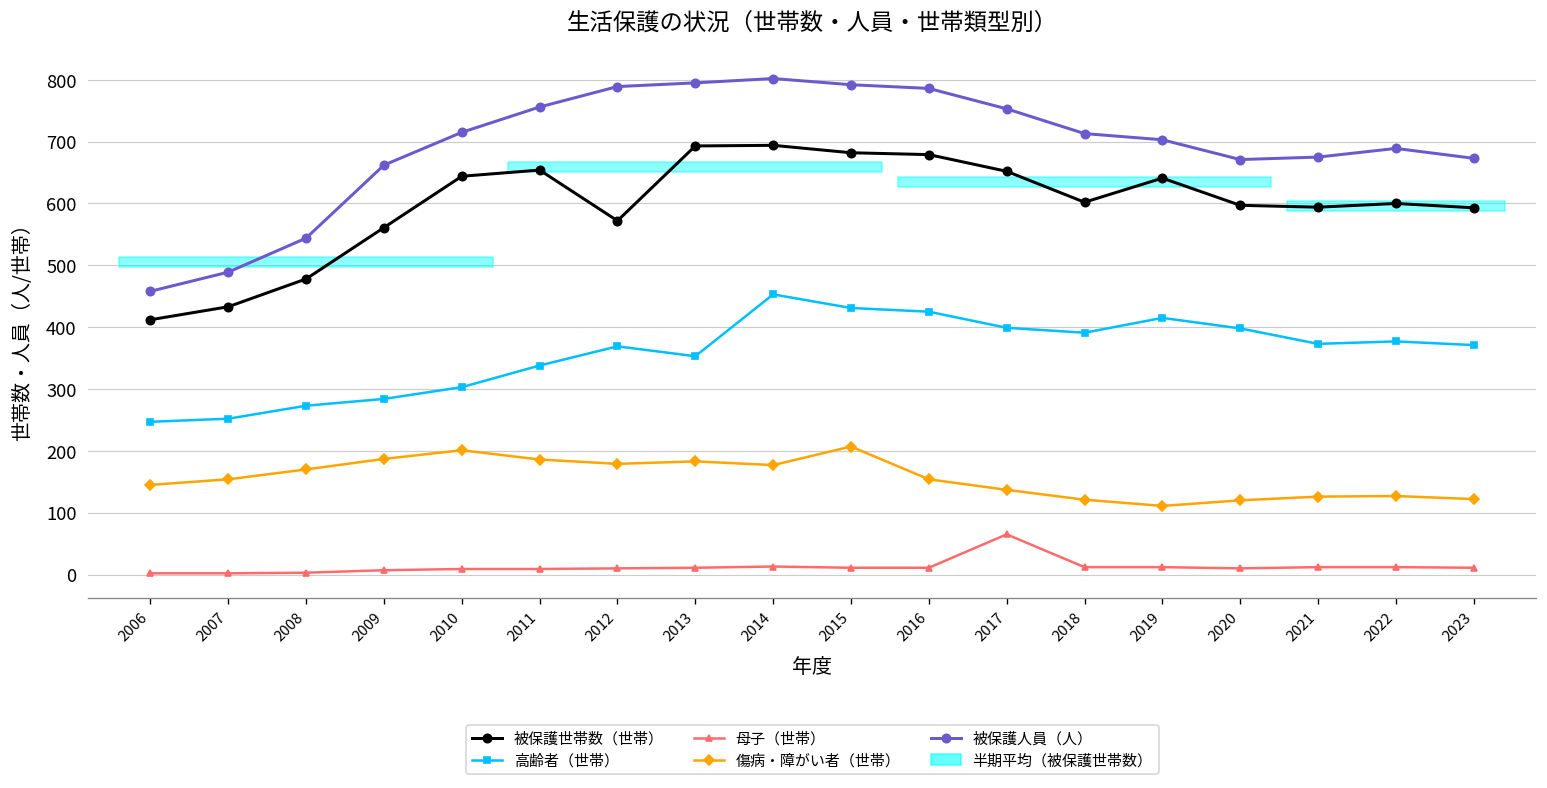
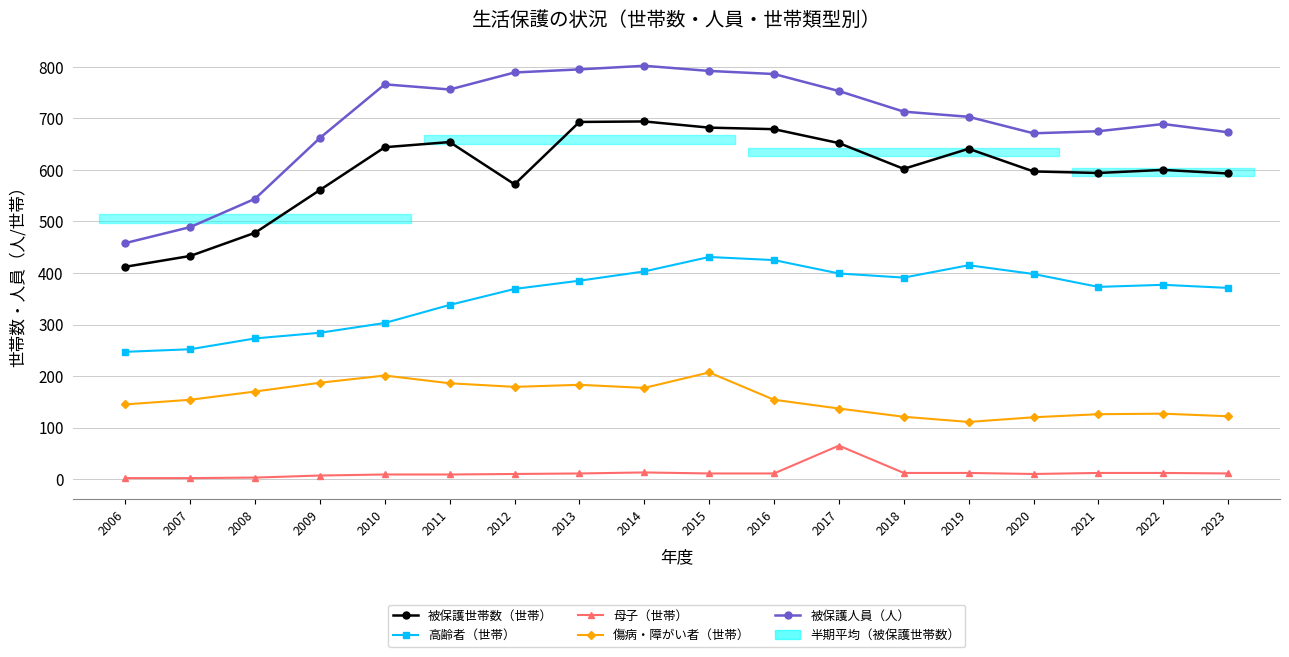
被保護人員（人）, 2010: 720 -> 770
高齢者（世帯）, 2013: 350 -> 390
高齢者（世帯）, 2014: 450 -> 400
